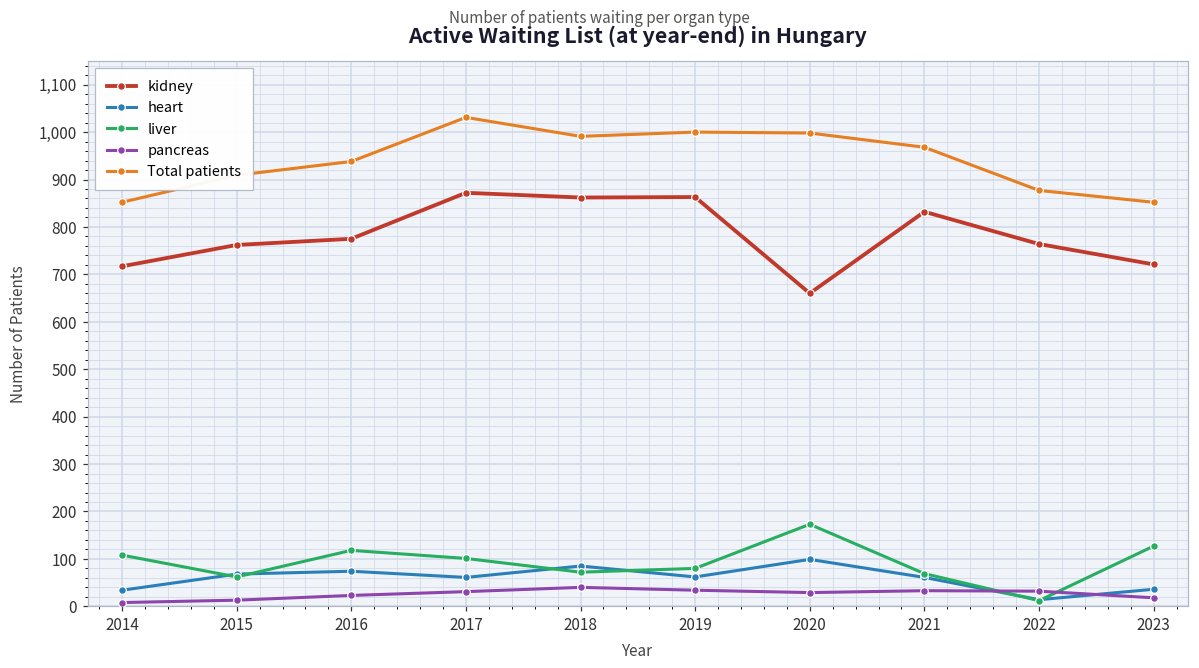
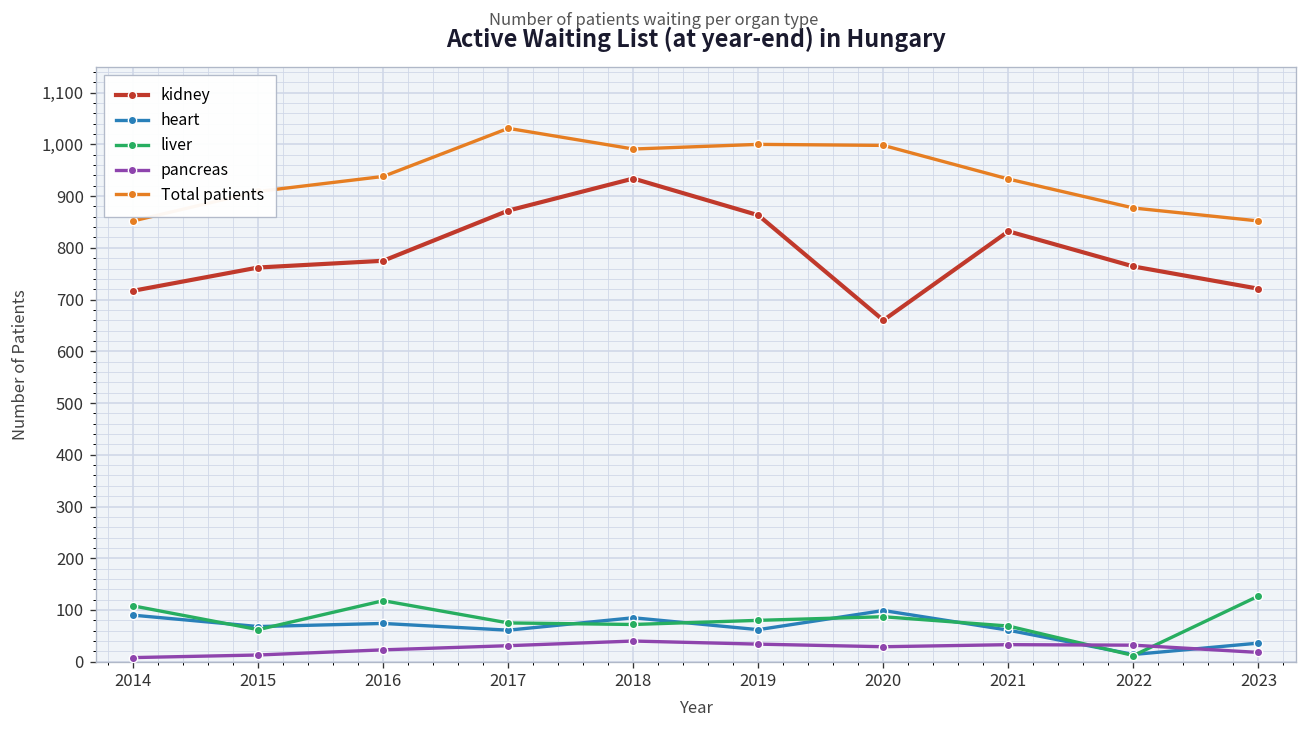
heart, 2014: 30 -> 90
liver, 2017: 100 -> 80
kidney, 2018: 860 -> 930
liver, 2020: 170 -> 90
Total patients, 2021: 970 -> 930
